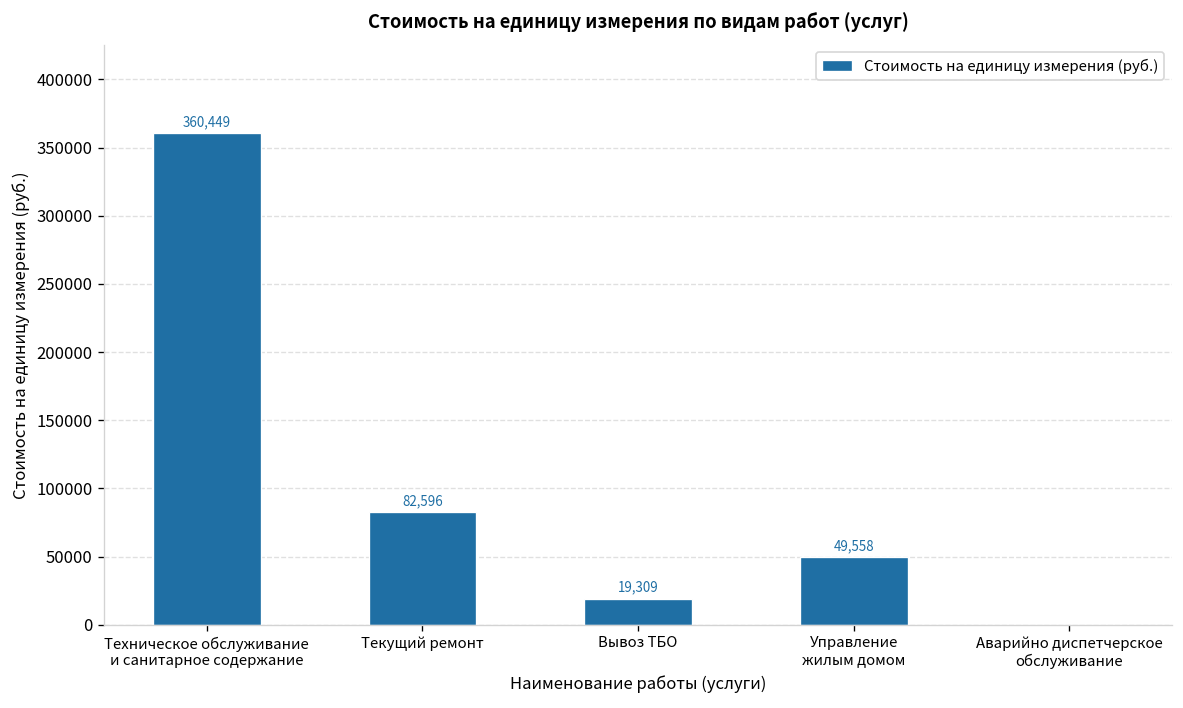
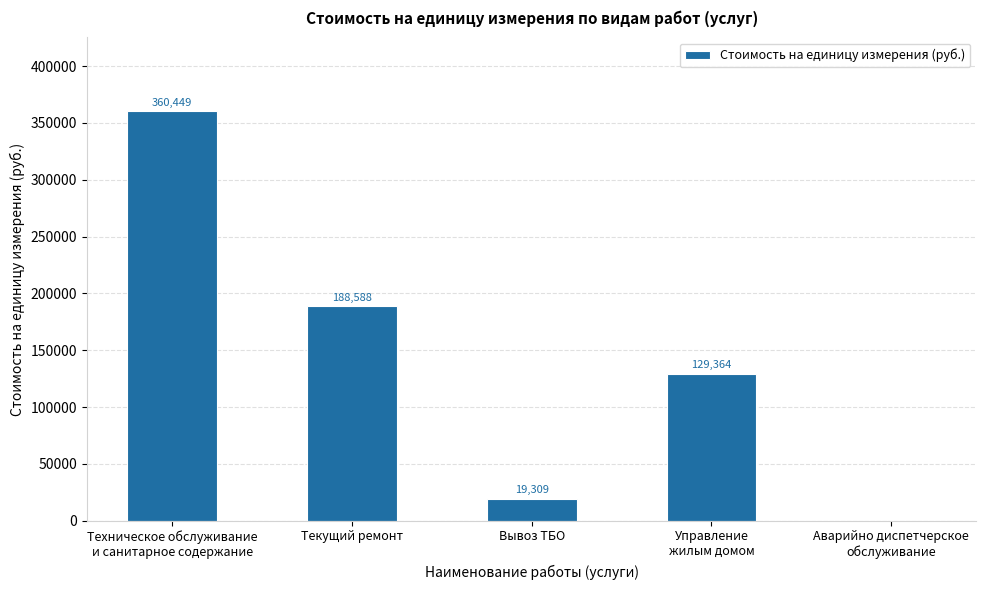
Текущий ремонт: 82,596 -> 188,588
Управление жилым домом: 49,558 -> 129,364
